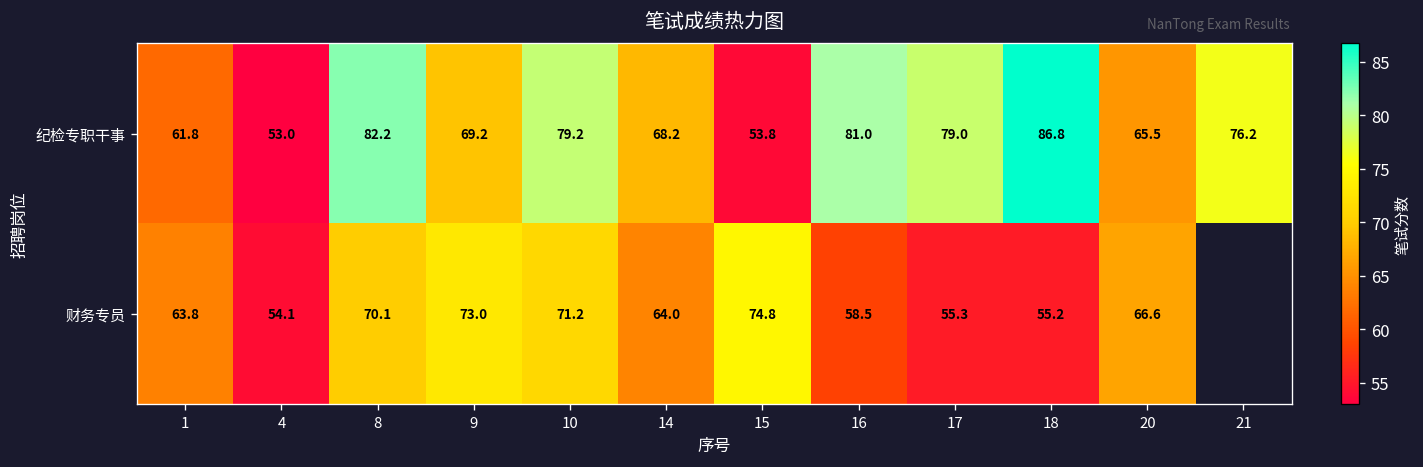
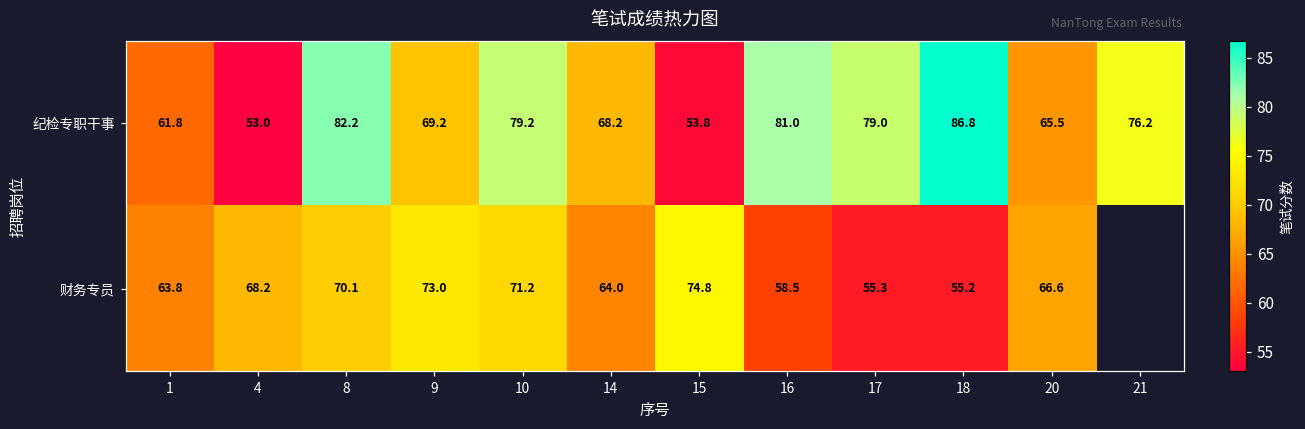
财务专员, 4: 54.1 -> 68.2
